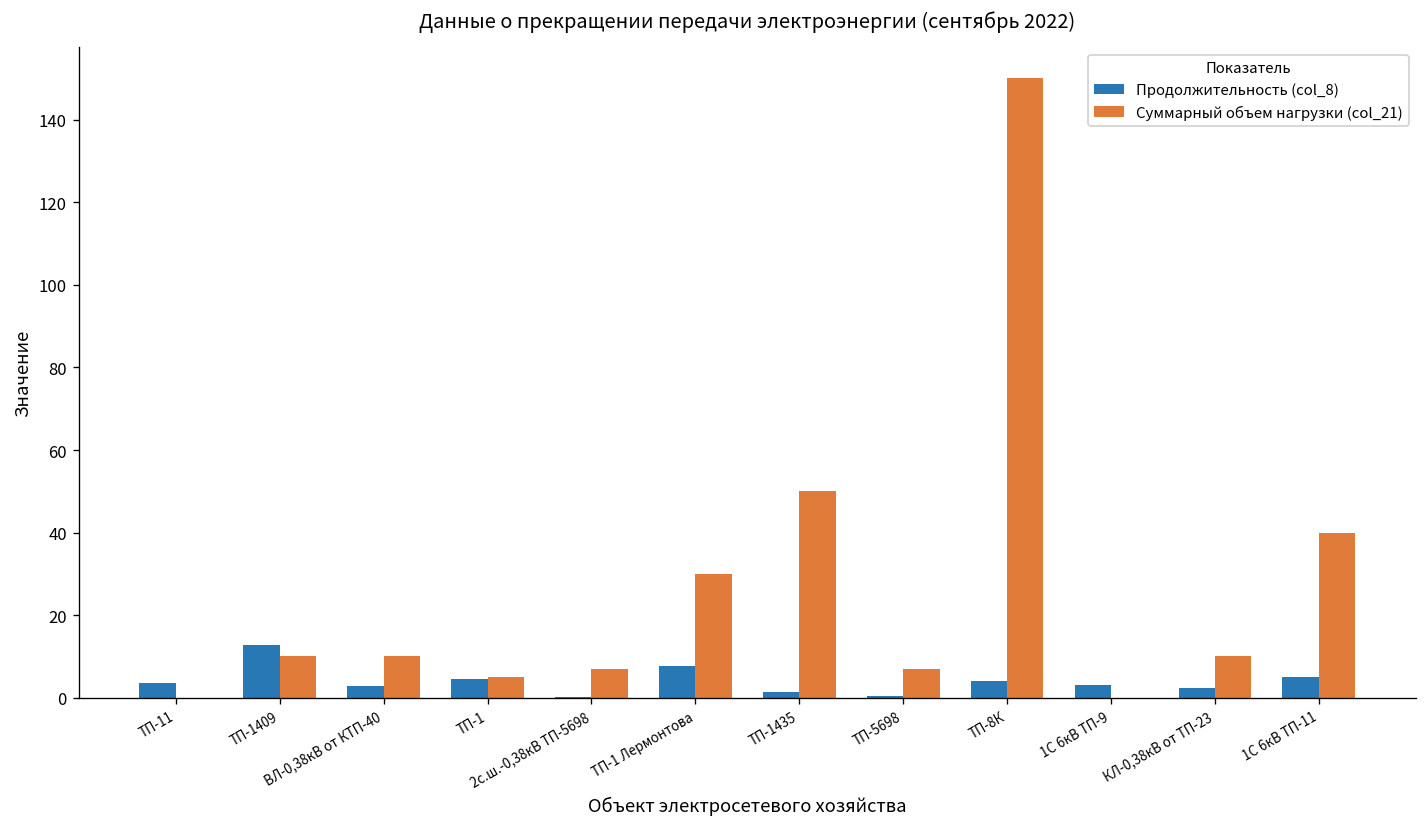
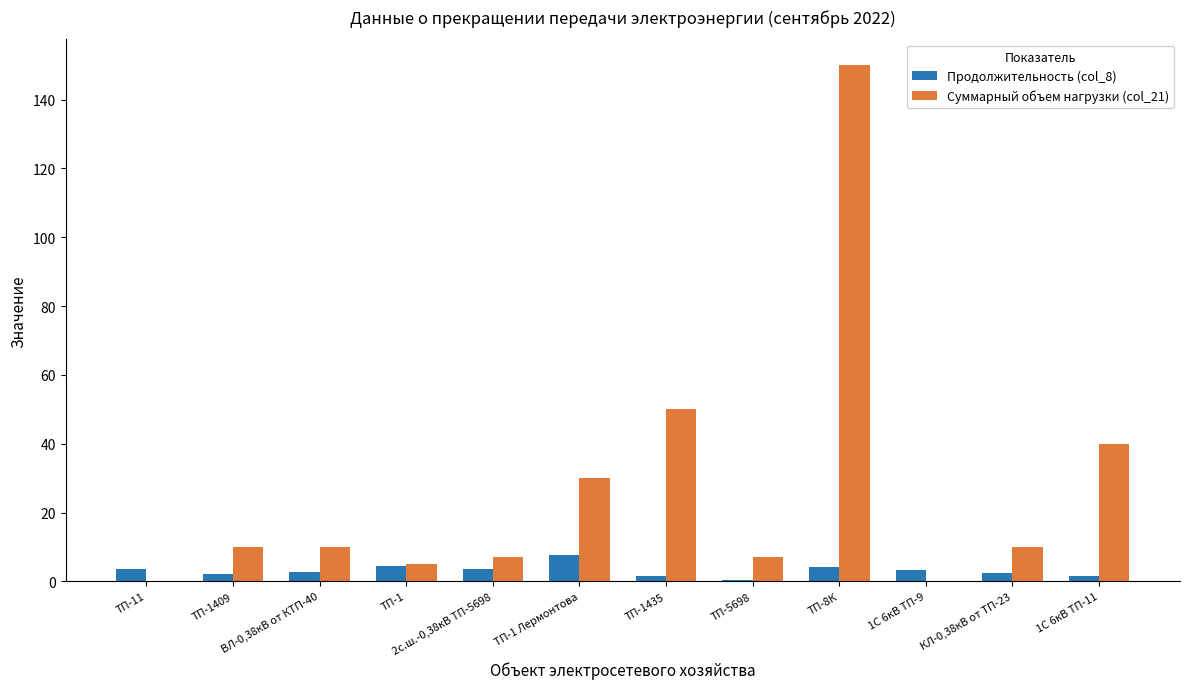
Продолжительность (col_8), ТП-1409: 13 -> 2
Продолжительность (col_8), 2с.ш.-0,38кВ ТП-5698: 0 -> 3
Продолжительность (col_8), 1С 6кВ ТП-11: 5 -> 2
